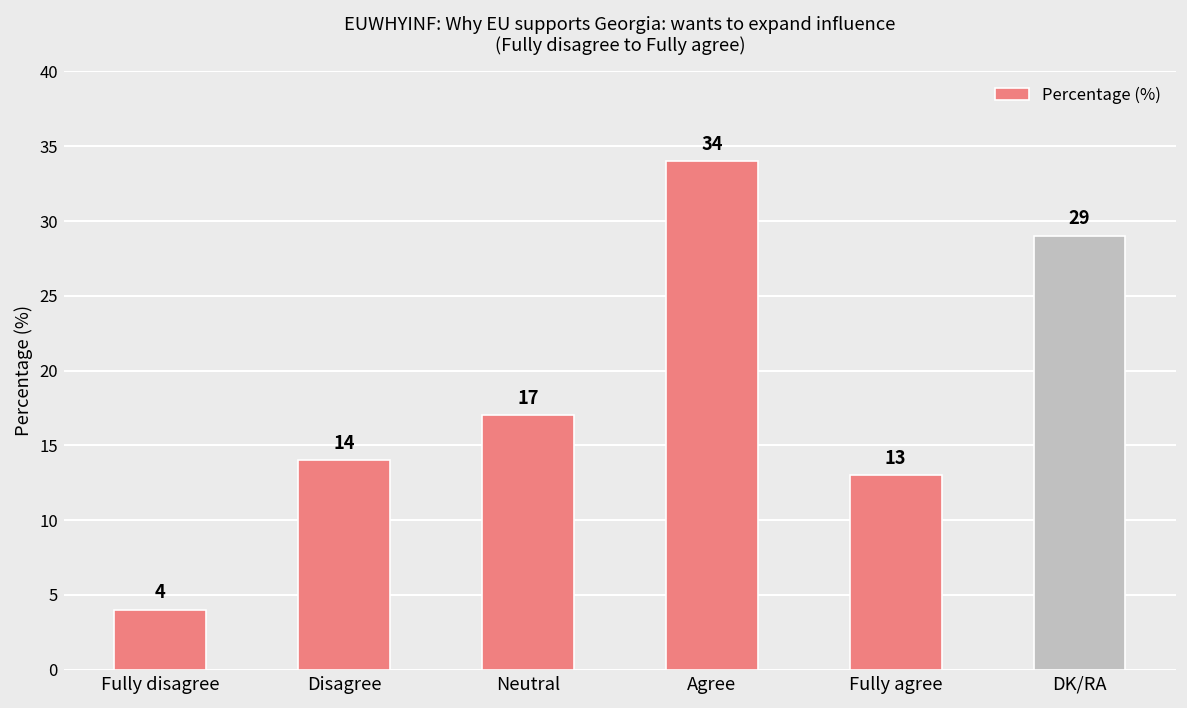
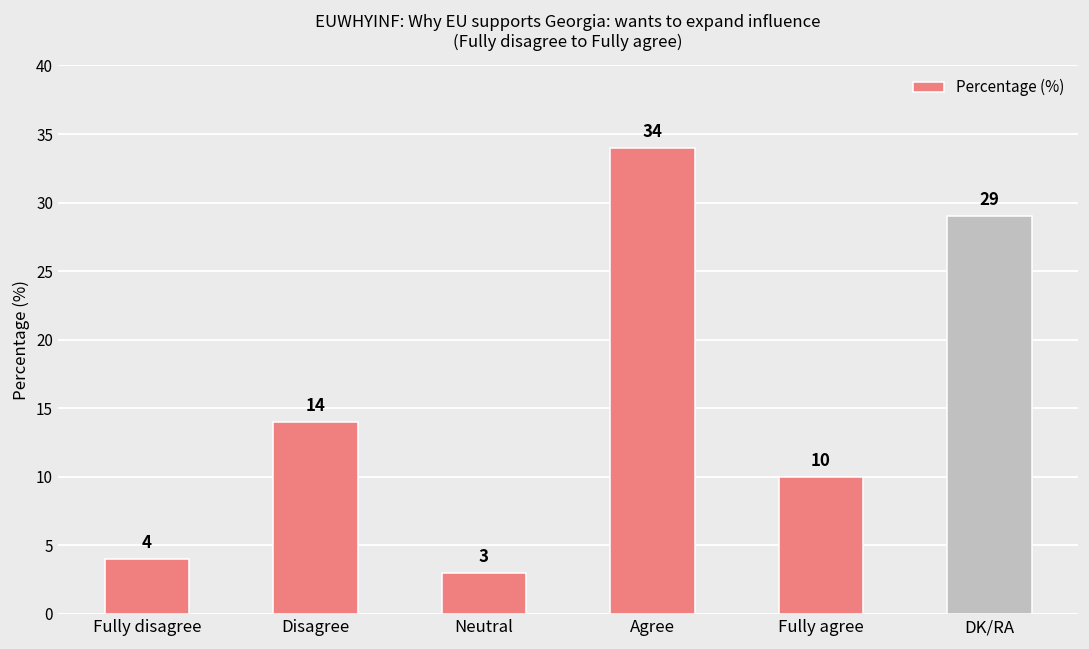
Neutral: 17 -> 3
Fully agree: 13 -> 10
